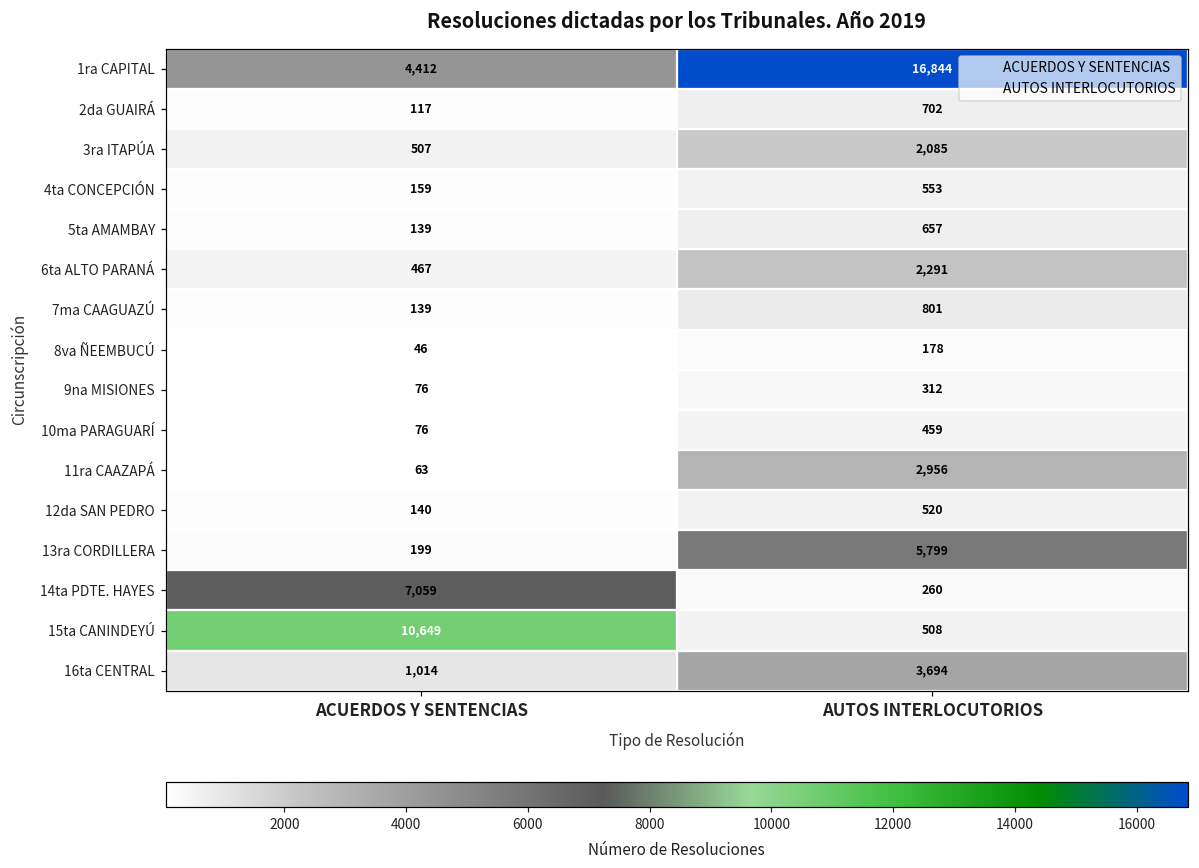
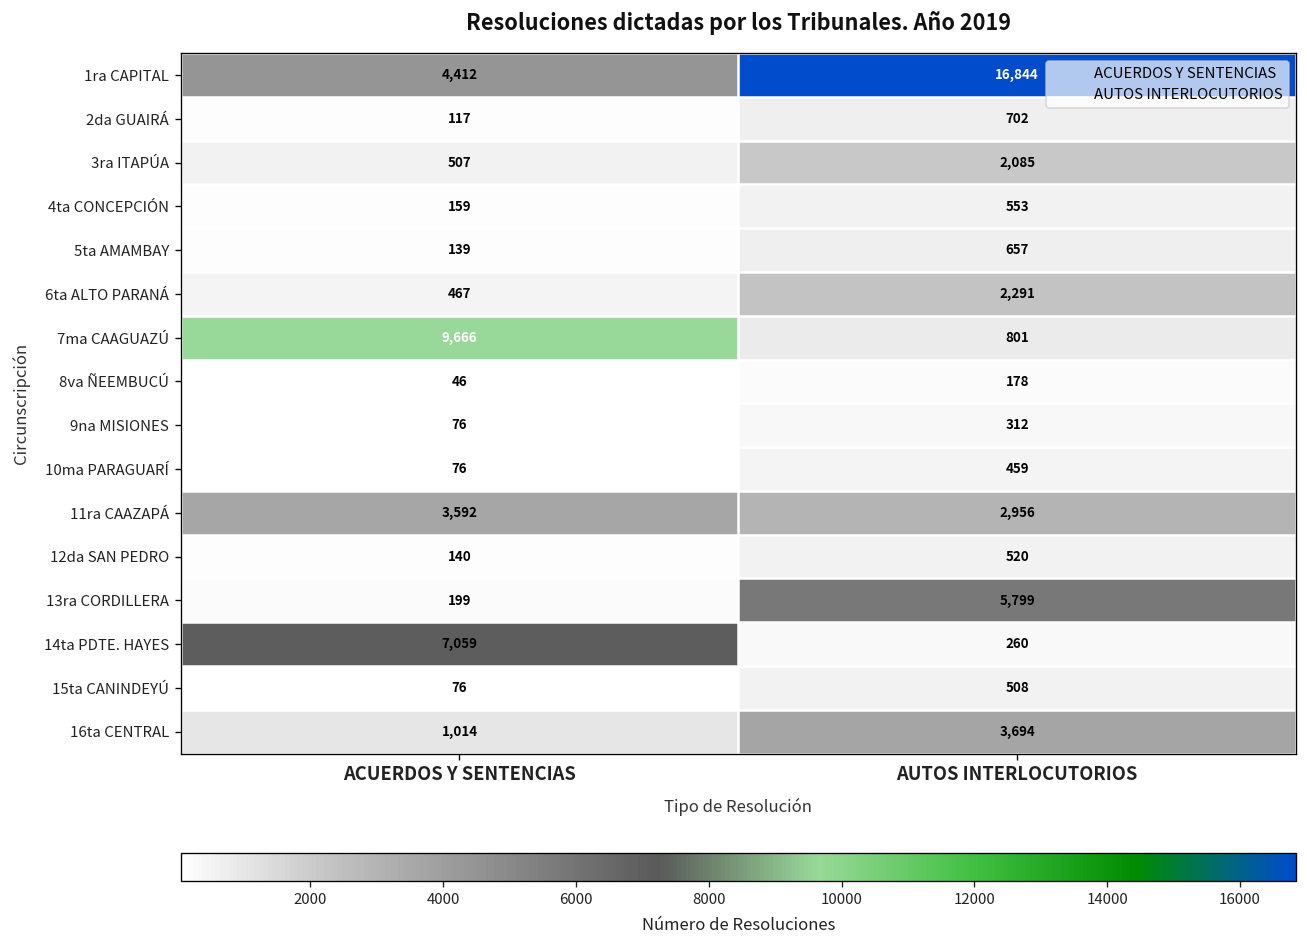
7ma CAAGUAZÚ, ACUERDOS Y SENTENCIAS: 139 -> 9,666
11ra CAAZAPÁ, ACUERDOS Y SENTENCIAS: 63 -> 3,592
15ta CANINDEYÚ, ACUERDOS Y SENTENCIAS: 10,649 -> 76
